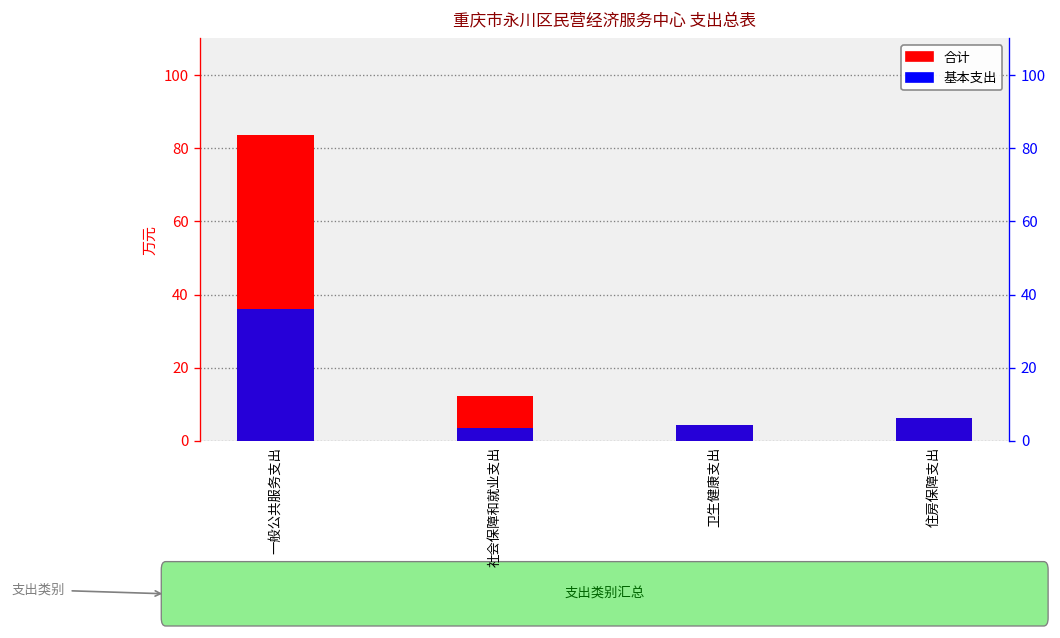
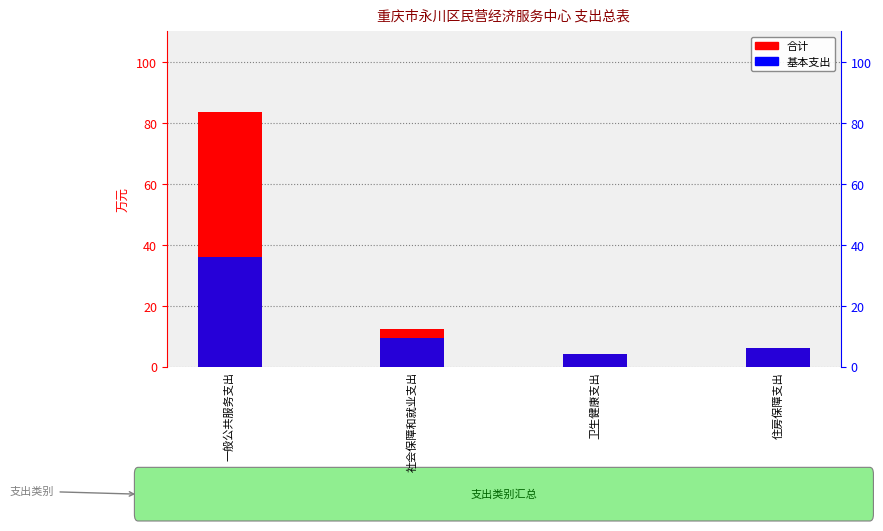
基本支出, 社会保障和就业支出: 3 -> 9
